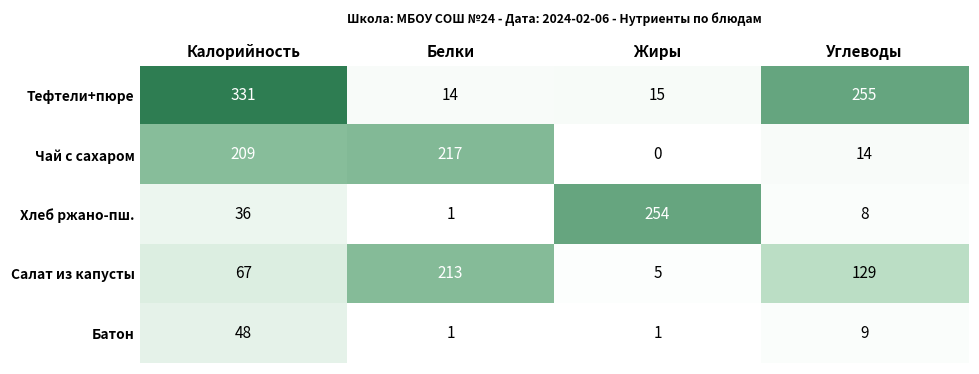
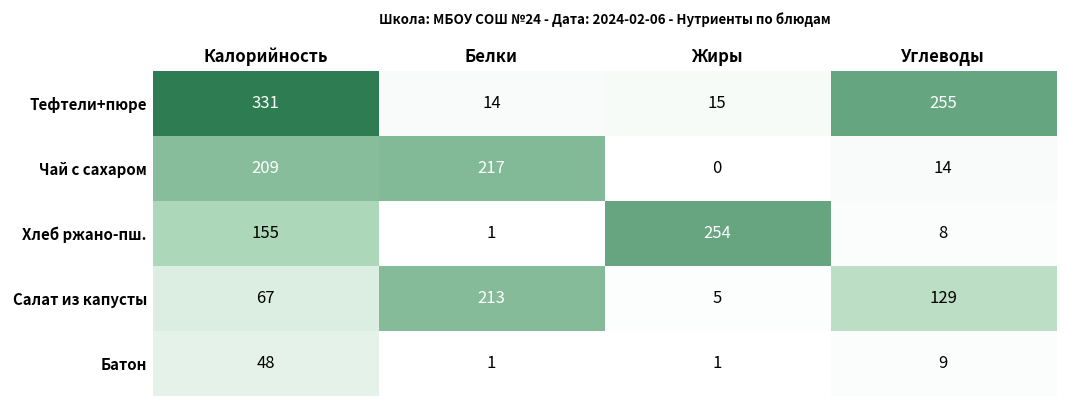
Хлеб ржано-пш., Калорийность: 36 -> 155
